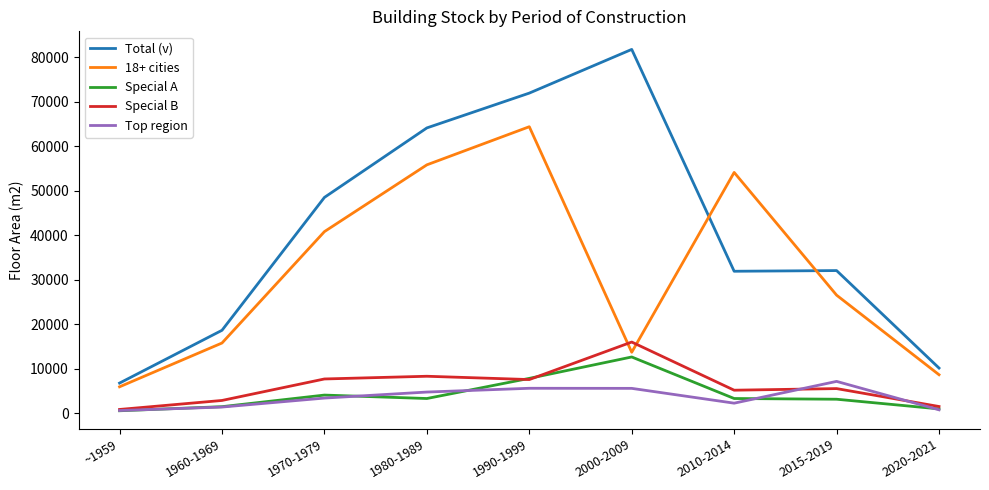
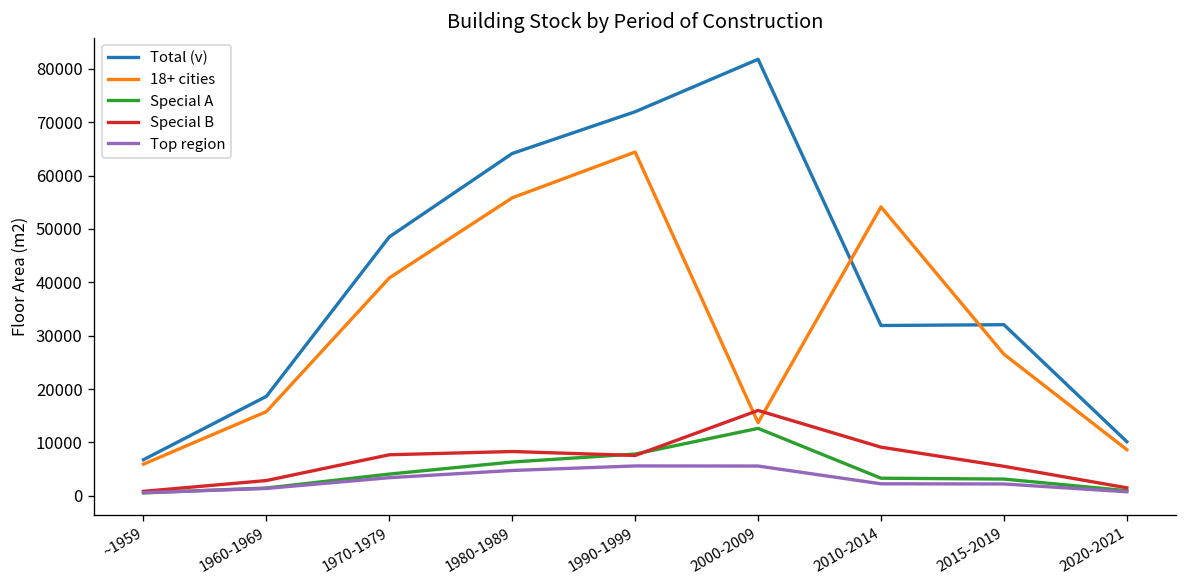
Special A, 1980-1989: 3000 -> 6000
Special B, 2010-2014: 5000 -> 9000
Top region, 2015-2019: 7000 -> 2000
